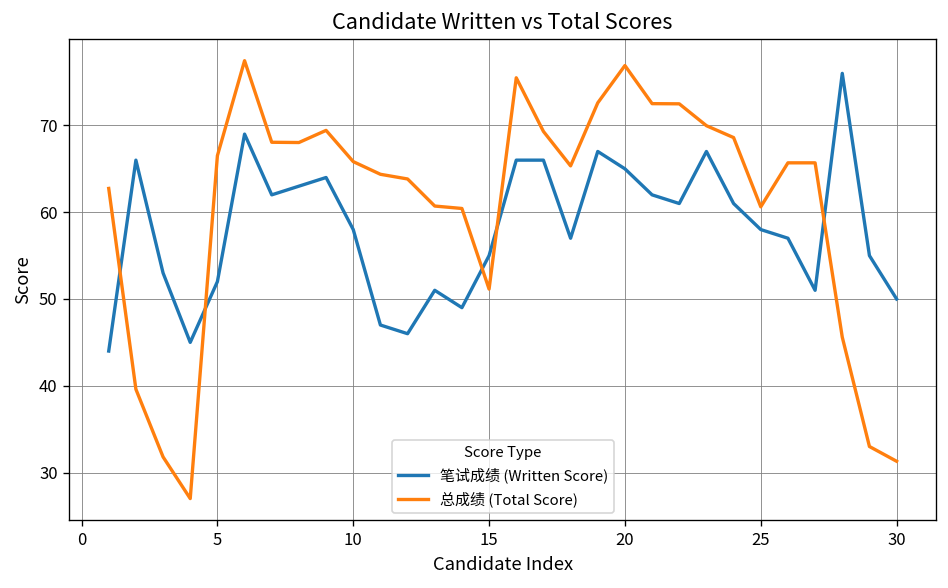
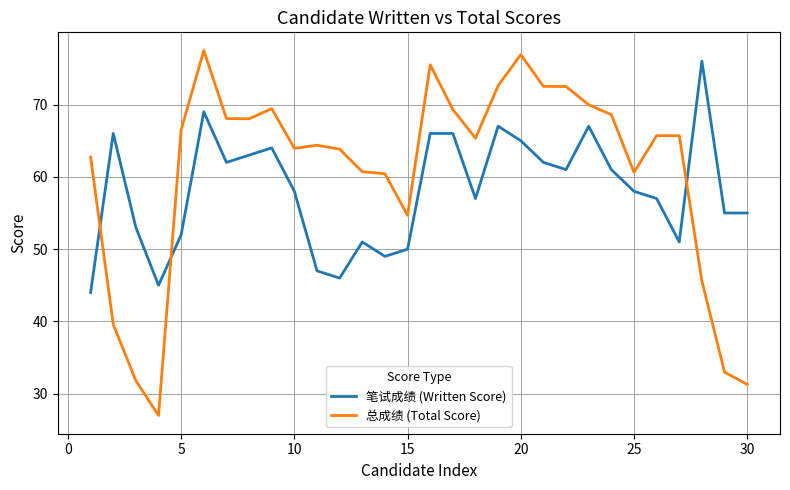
总成绩 (Total Score), 10: 66 -> 64
笔试成绩 (Written Score), 15: 55 -> 50
总成绩 (Total Score), 15: 51 -> 55
笔试成绩 (Written Score), 30: 50 -> 55
